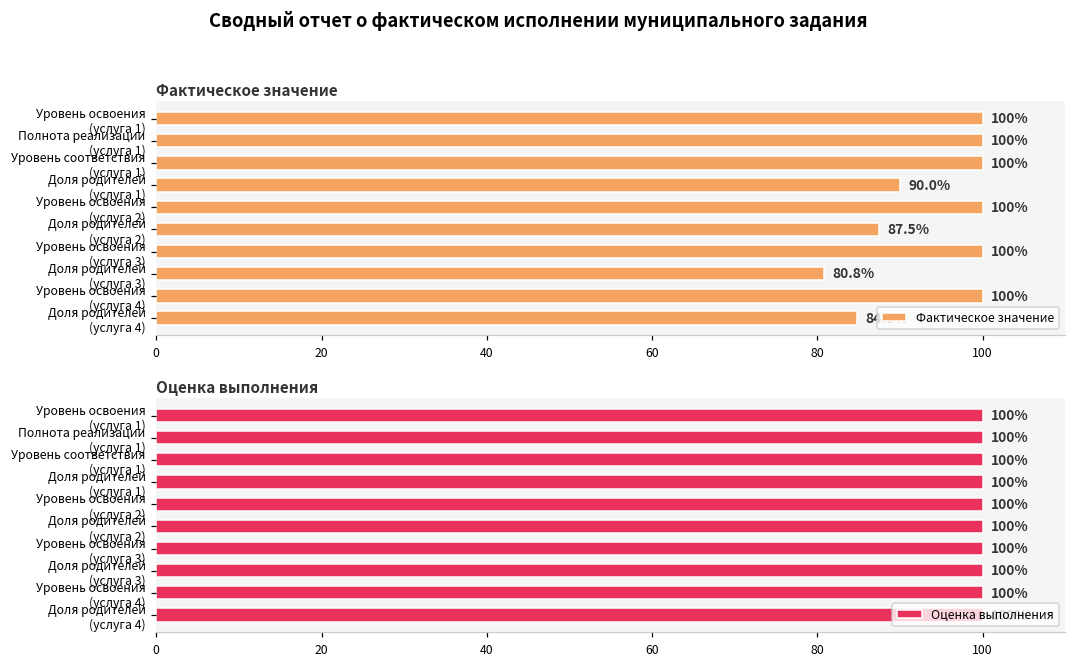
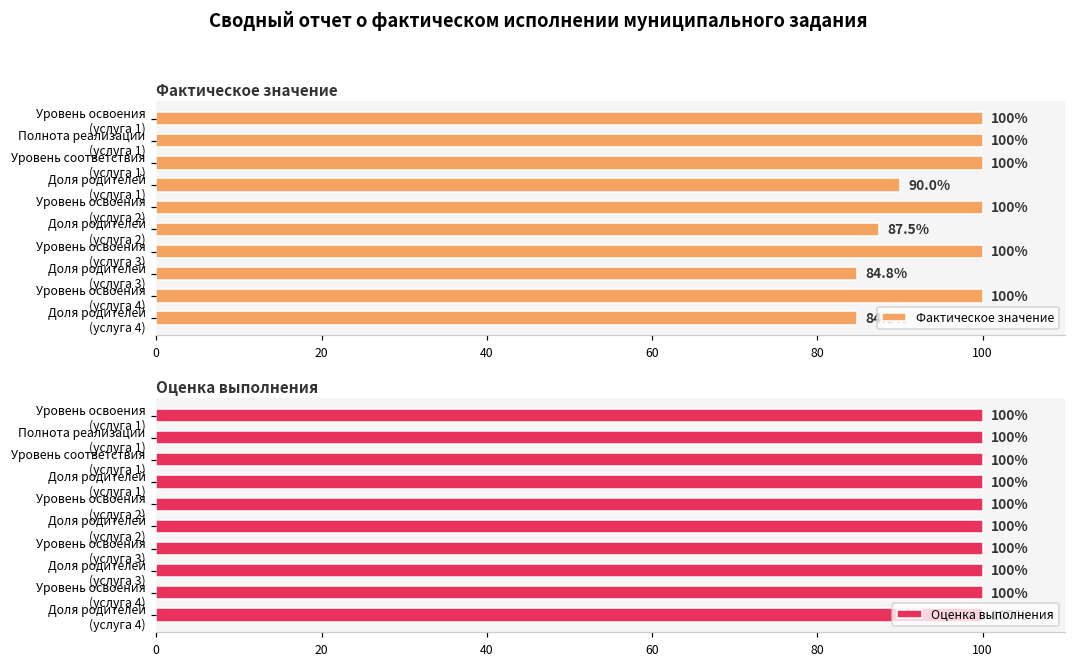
Фактическое значение, Доля родителей (услуга 3): 80.8% -> 84.8%
